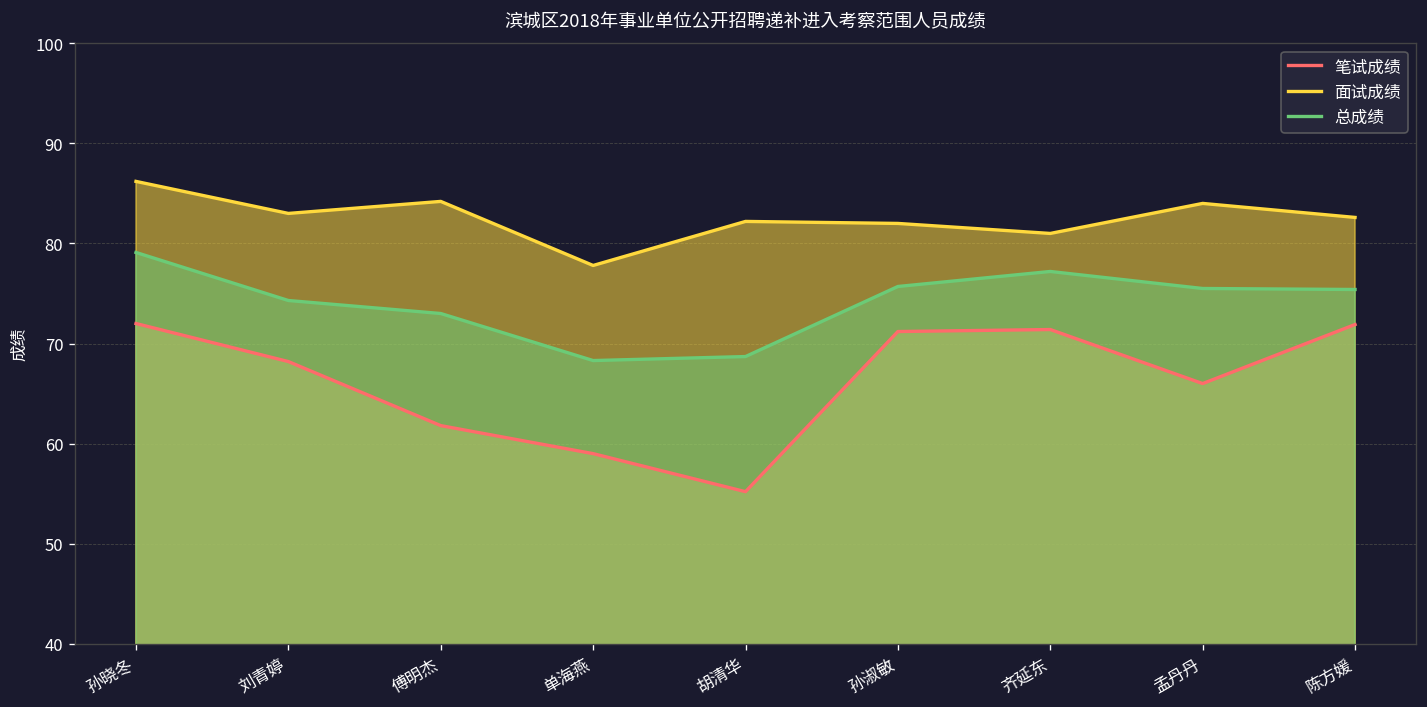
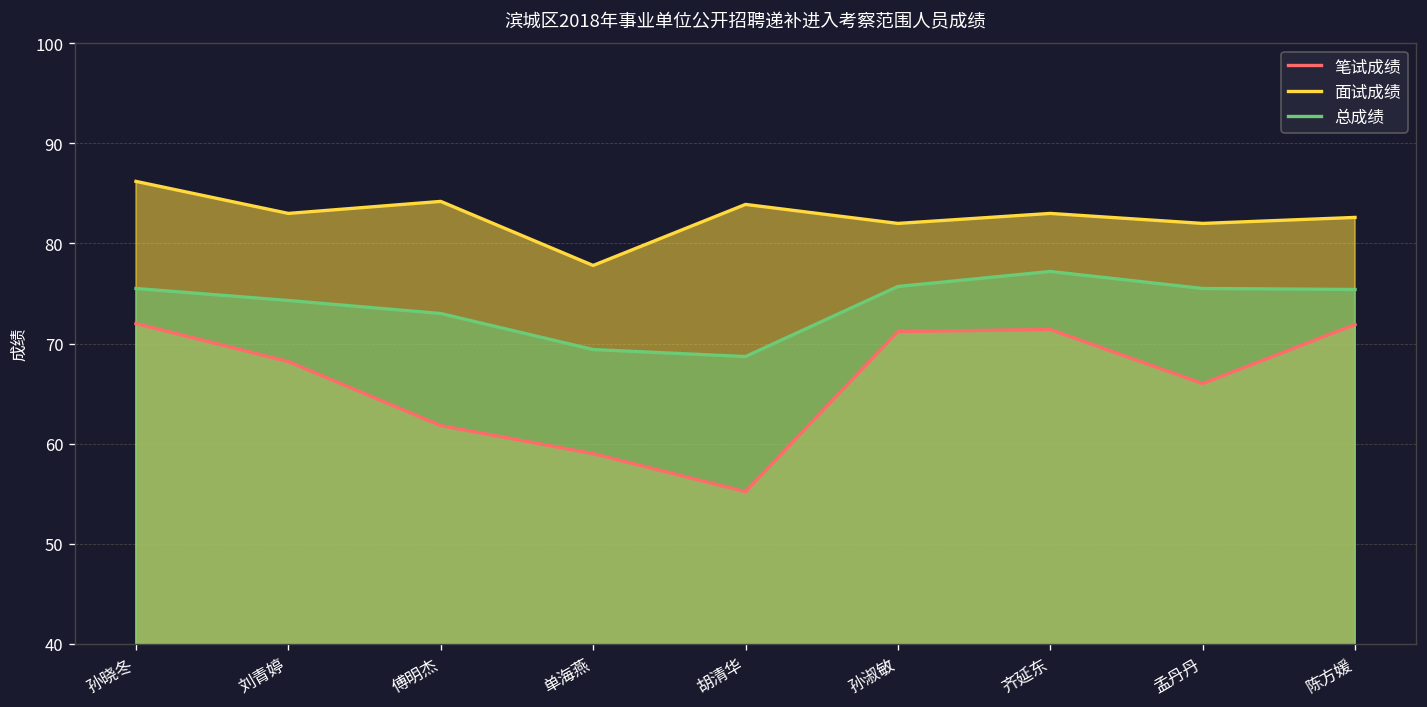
总成绩, 孙晓冬: 79 -> 76
总成绩, 单海燕: 68 -> 69
面试成绩, 胡清华: 82 -> 84
面试成绩, 齐延东: 81 -> 83
面试成绩, 孟丹丹: 84 -> 82
